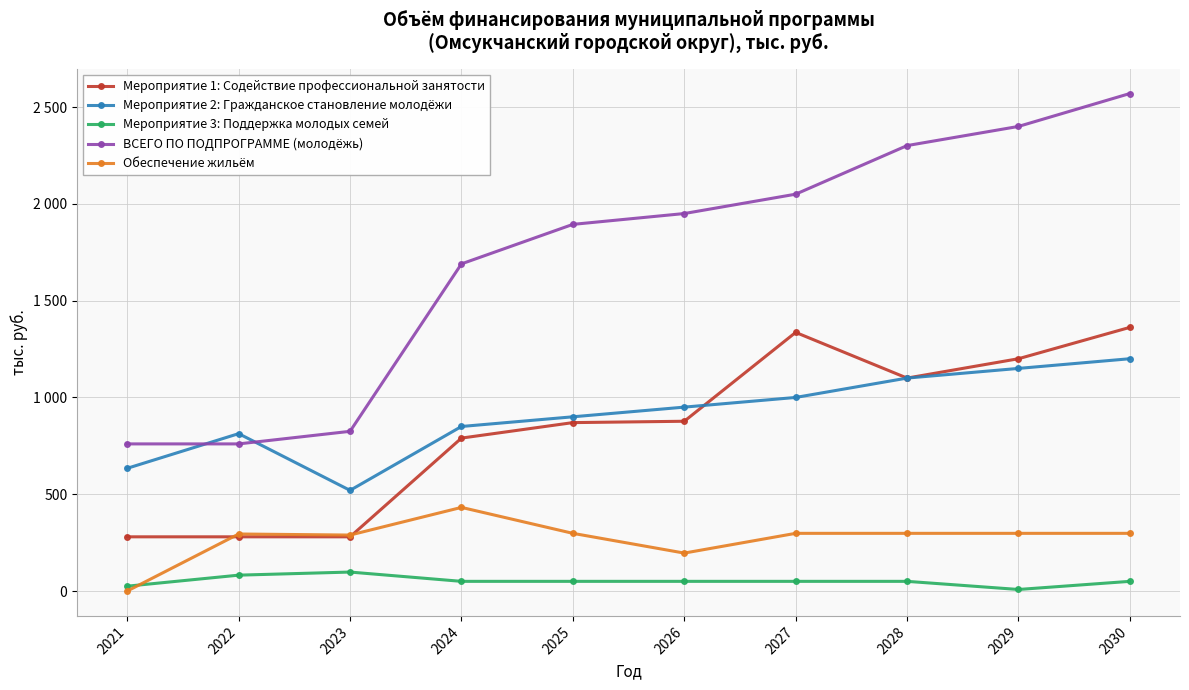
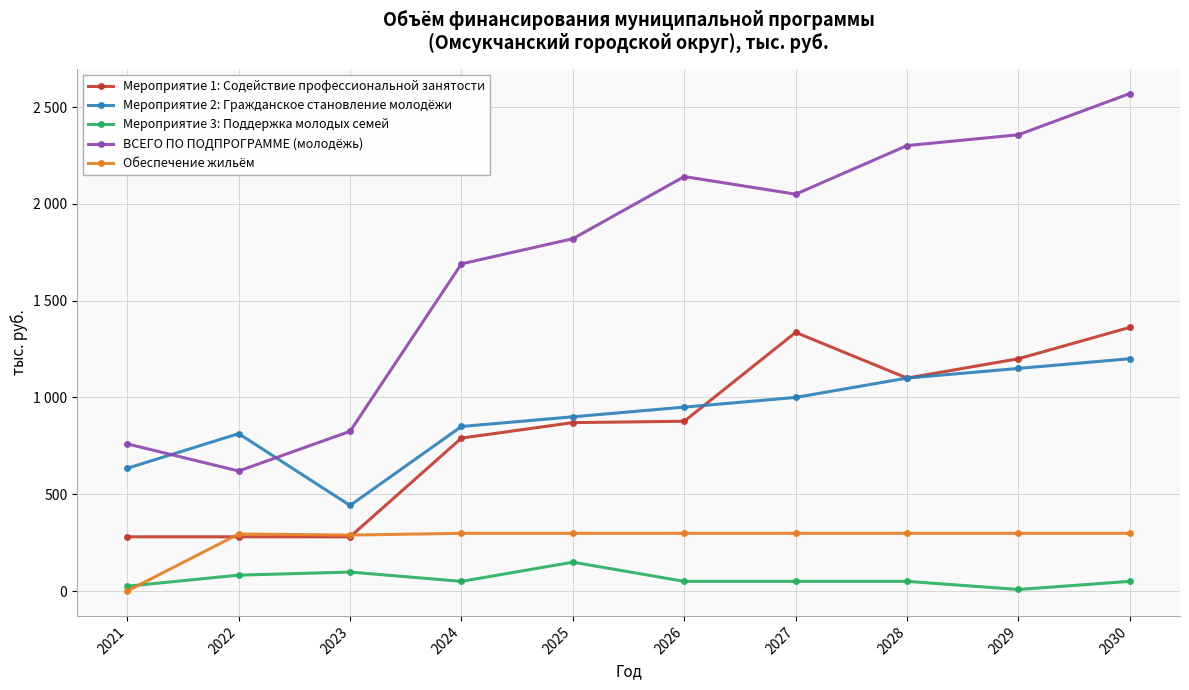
ВСЕГО ПО ПОДПРОГРАММЕ (молодёжь), 2022: 760 -> 620
Мероприятие 2: Гражданское становление молодёжи, 2023: 520 -> 440
Обеспечение жильём, 2024: 430 -> 300
Мероприятие 3: Поддержка молодых семей, 2025: 50 -> 150
ВСЕГО ПО ПОДПРОГРАММЕ (молодёжь), 2025: 1890 -> 1820
ВСЕГО ПО ПОДПРОГРАММЕ (молодёжь), 2026: 1950 -> 2140
Обеспечение жильём, 2026: 200 -> 300
ВСЕГО ПО ПОДПРОГРАММЕ (молодёжь), 2029: 2400 -> 2360
